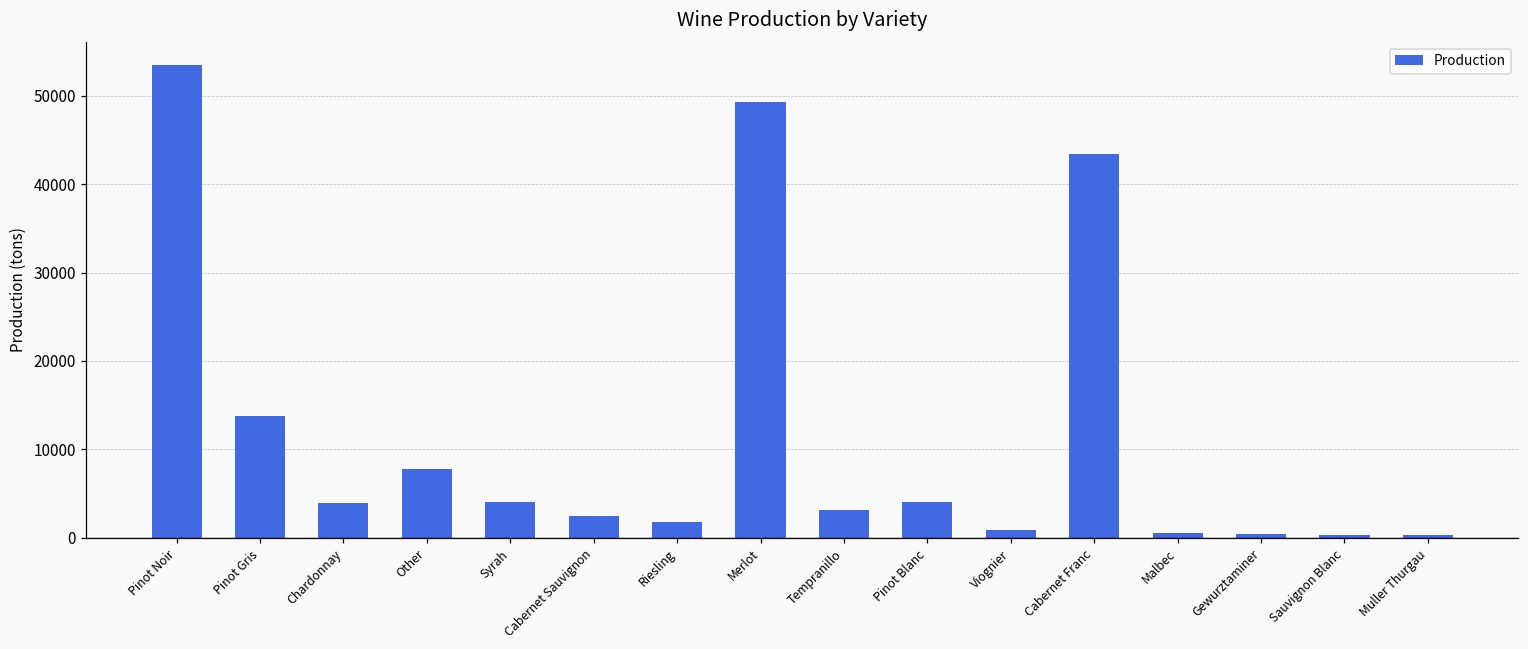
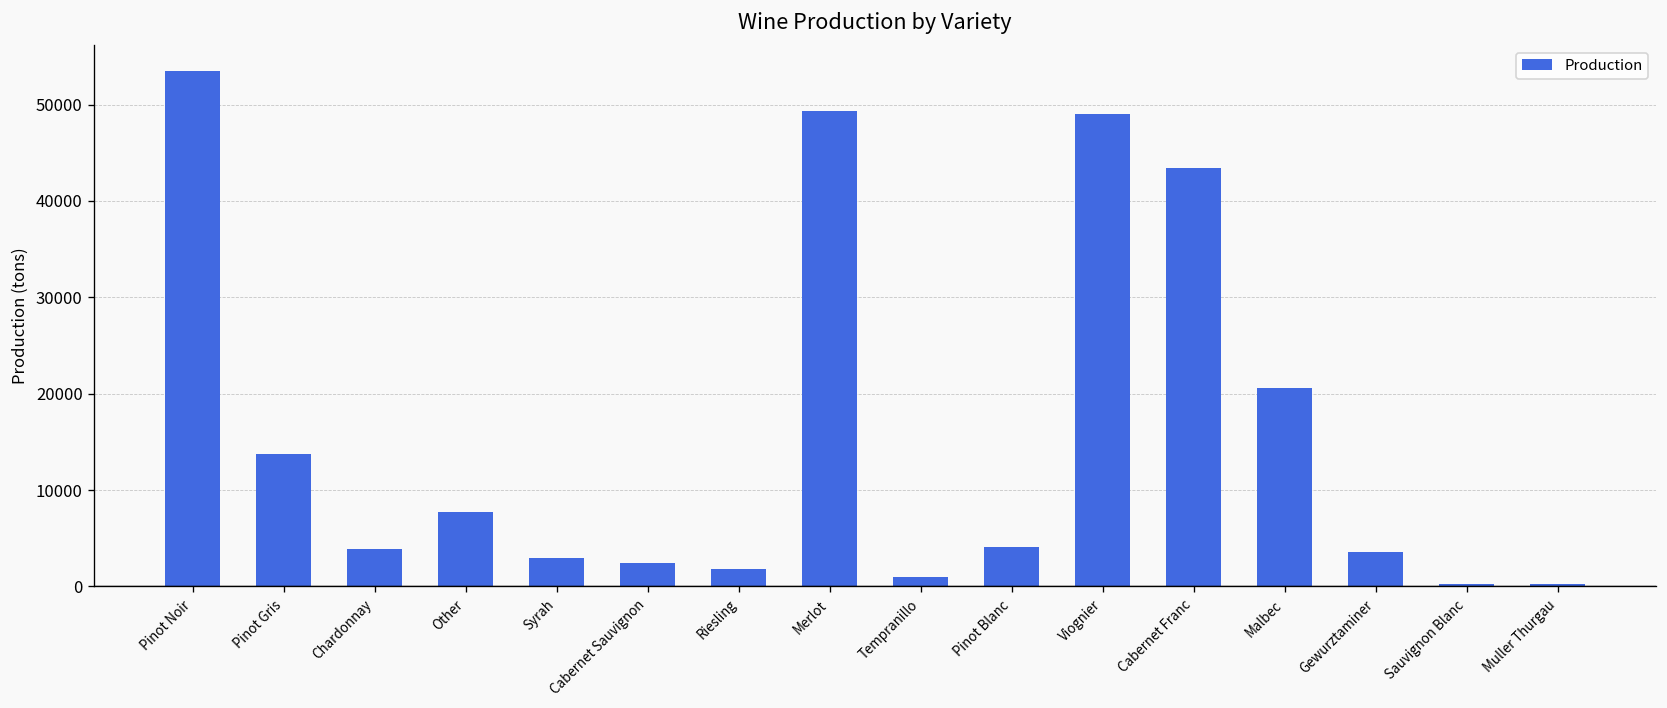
Syrah: 4000 -> 3000
Tempranillo: 3000 -> 1000
Viognier: 1000 -> 49000
Malbec: 1000 -> 21000
Gewurztaminer: 0 -> 4000
